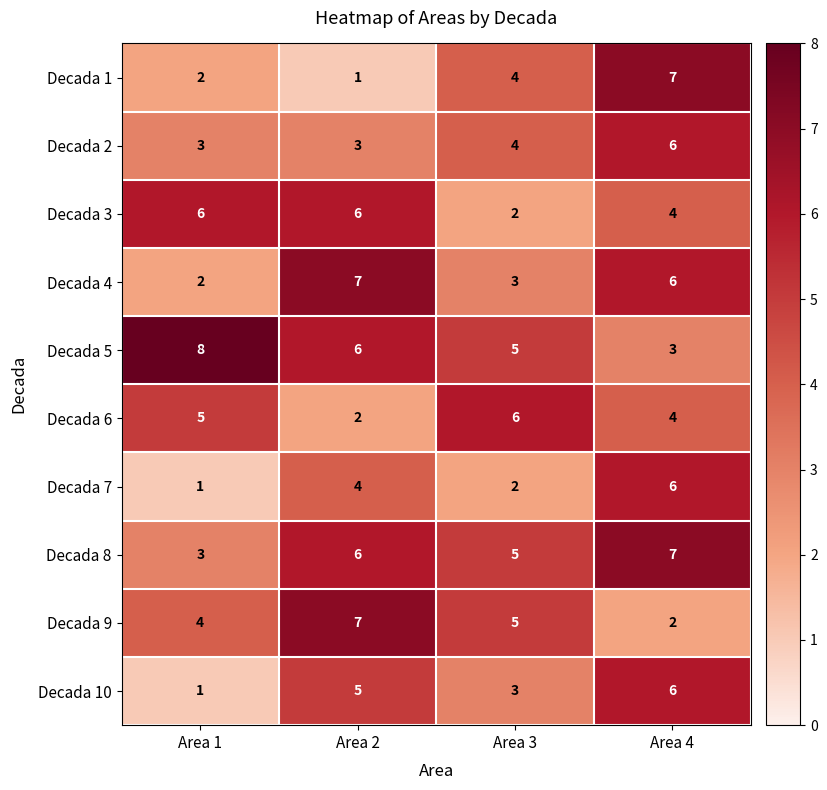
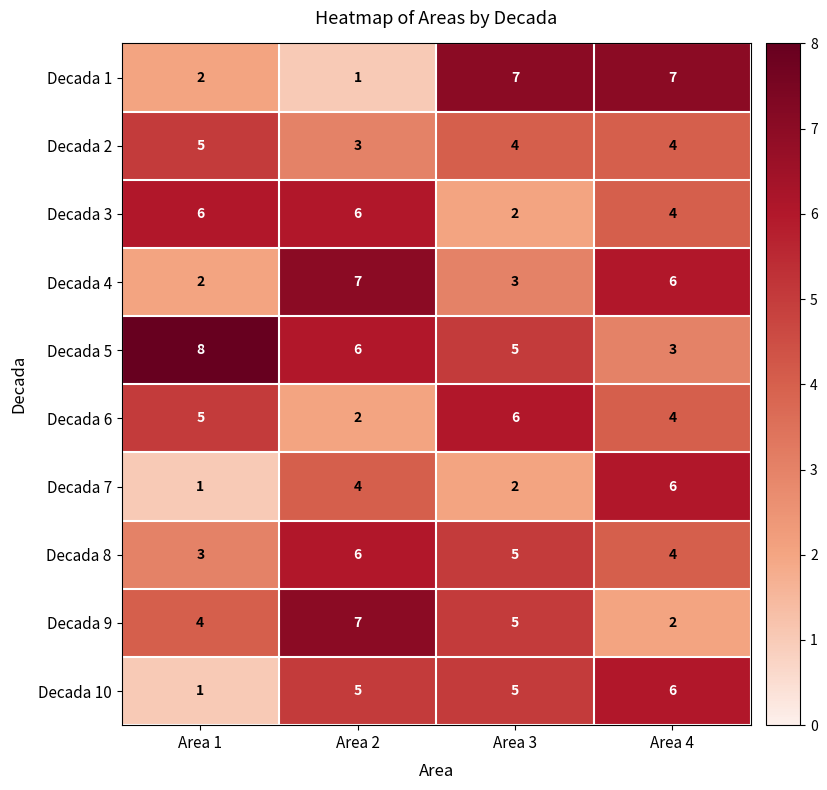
Decada 1, Area 3: 4 -> 7
Decada 2, Area 1: 3 -> 5
Decada 2, Area 4: 6 -> 4
Decada 8, Area 4: 7 -> 4
Decada 10, Area 3: 3 -> 5
